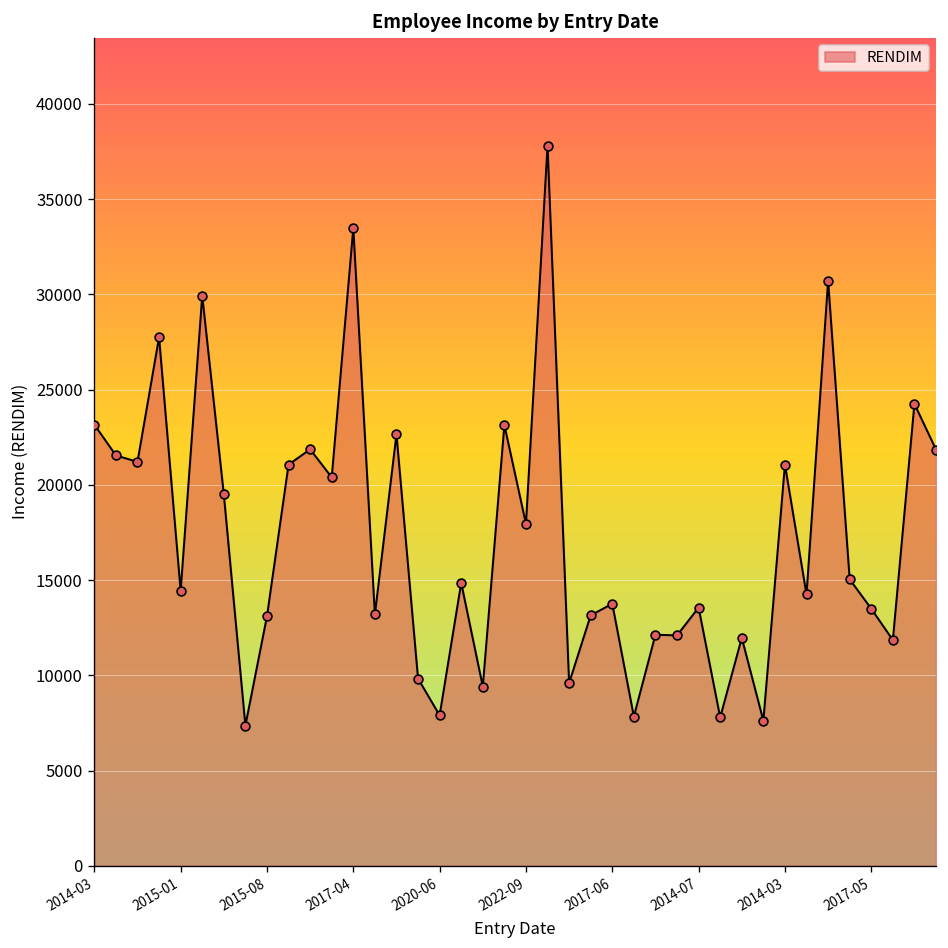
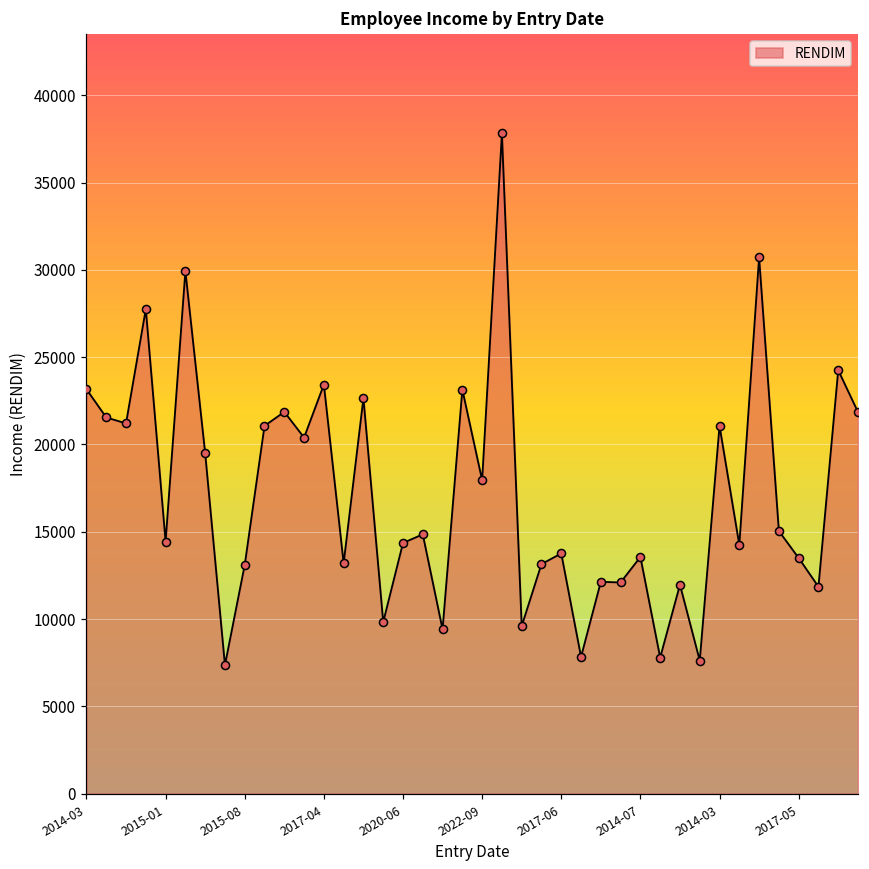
2017-04: 33500 -> 23400
2020-06: 7900 -> 14400
